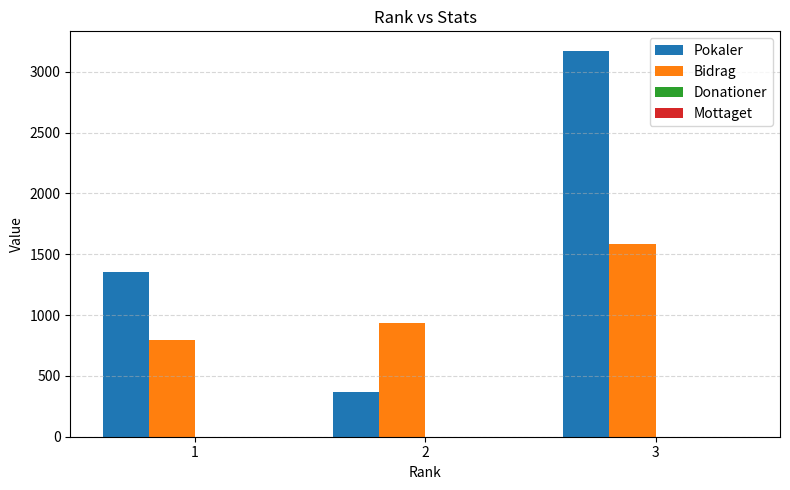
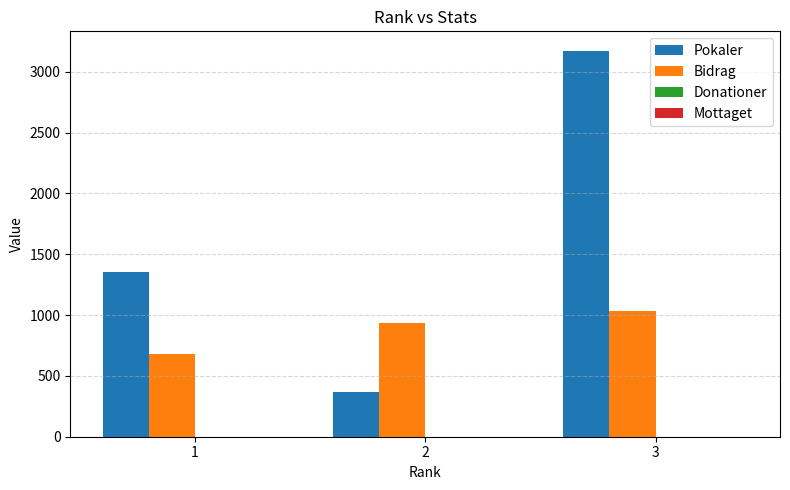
Bidrag, 1: 800 -> 680
Bidrag, 3: 1590 -> 1040
